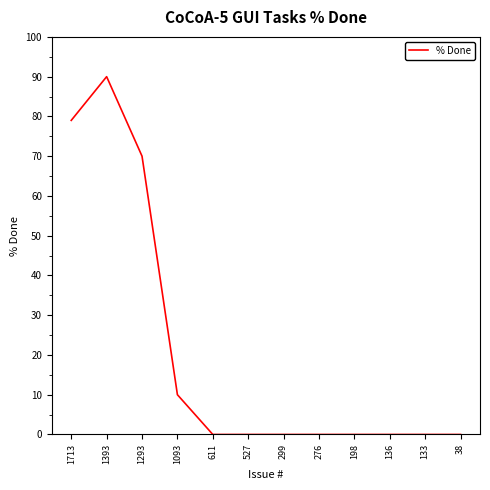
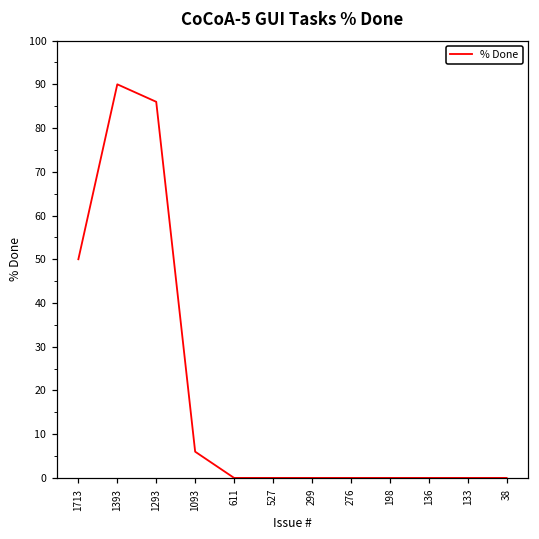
1713: 79 -> 50
1293: 70 -> 86
1093: 10 -> 6
